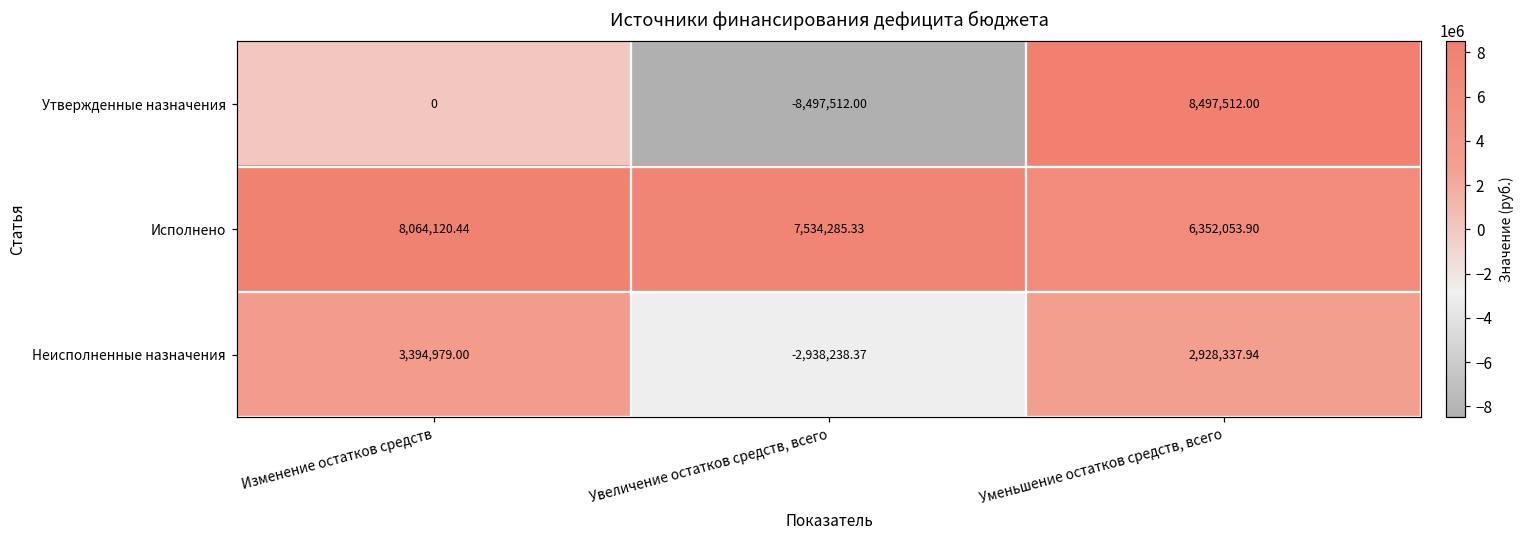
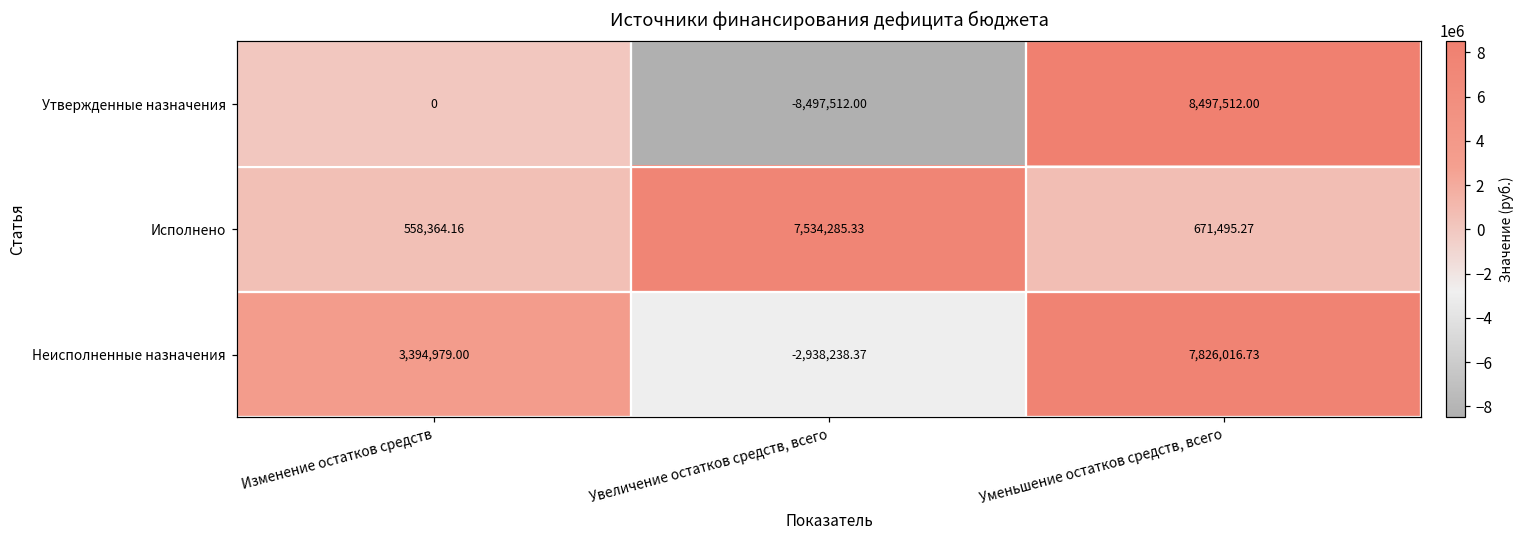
Исполнено, Изменение остатков средств: 8,064,120.44 -> 558,364.16
Исполнено, Уменьшение остатков средств, всего: 6,352,053.90 -> 671,495.27
Неисполненные назначения, Уменьшение остатков средств, всего: 2,928,337.94 -> 7,826,016.73
